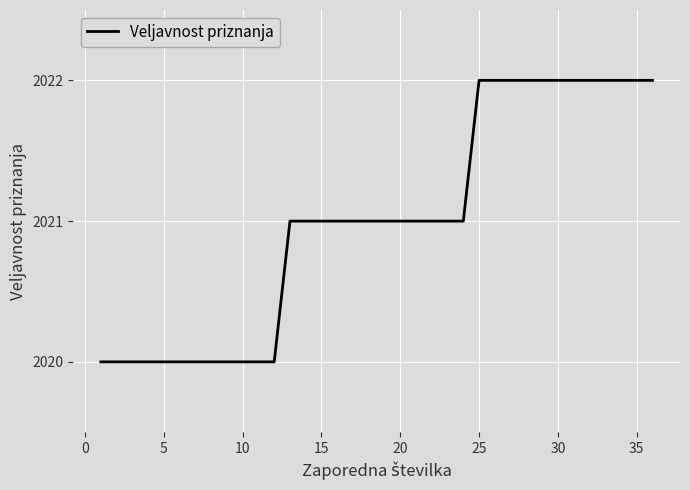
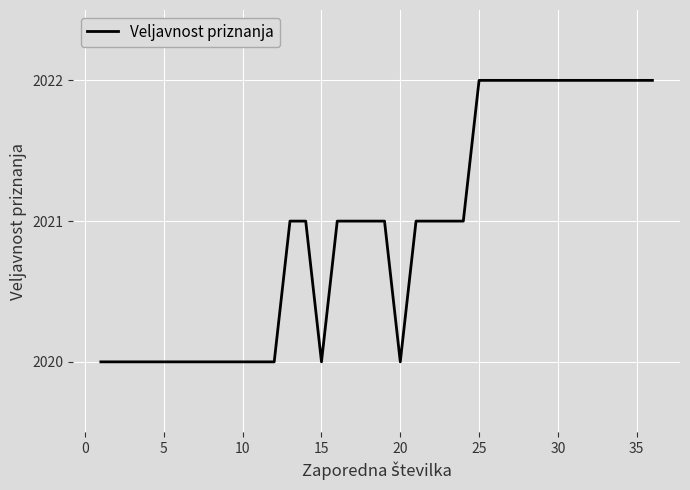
15: 2021 -> 2020
20: 2021 -> 2020
